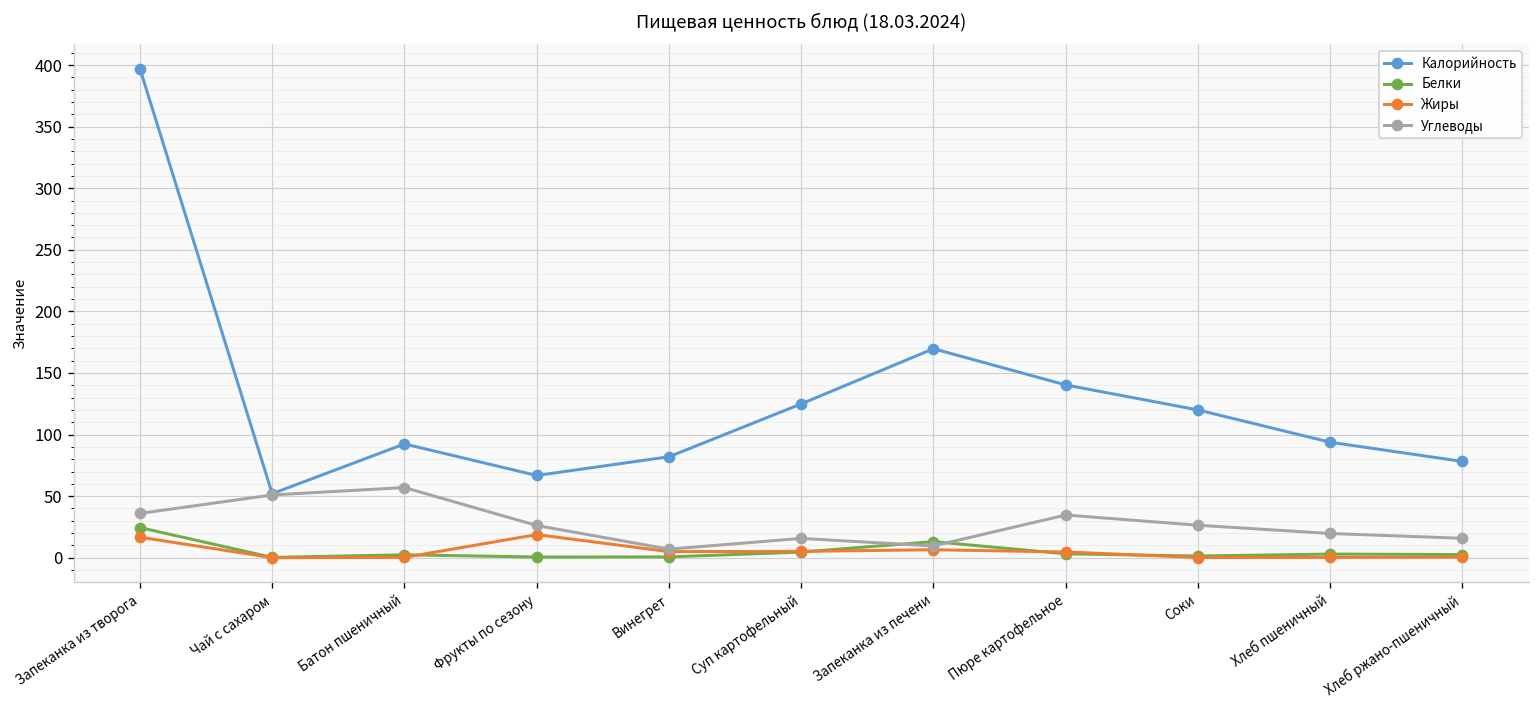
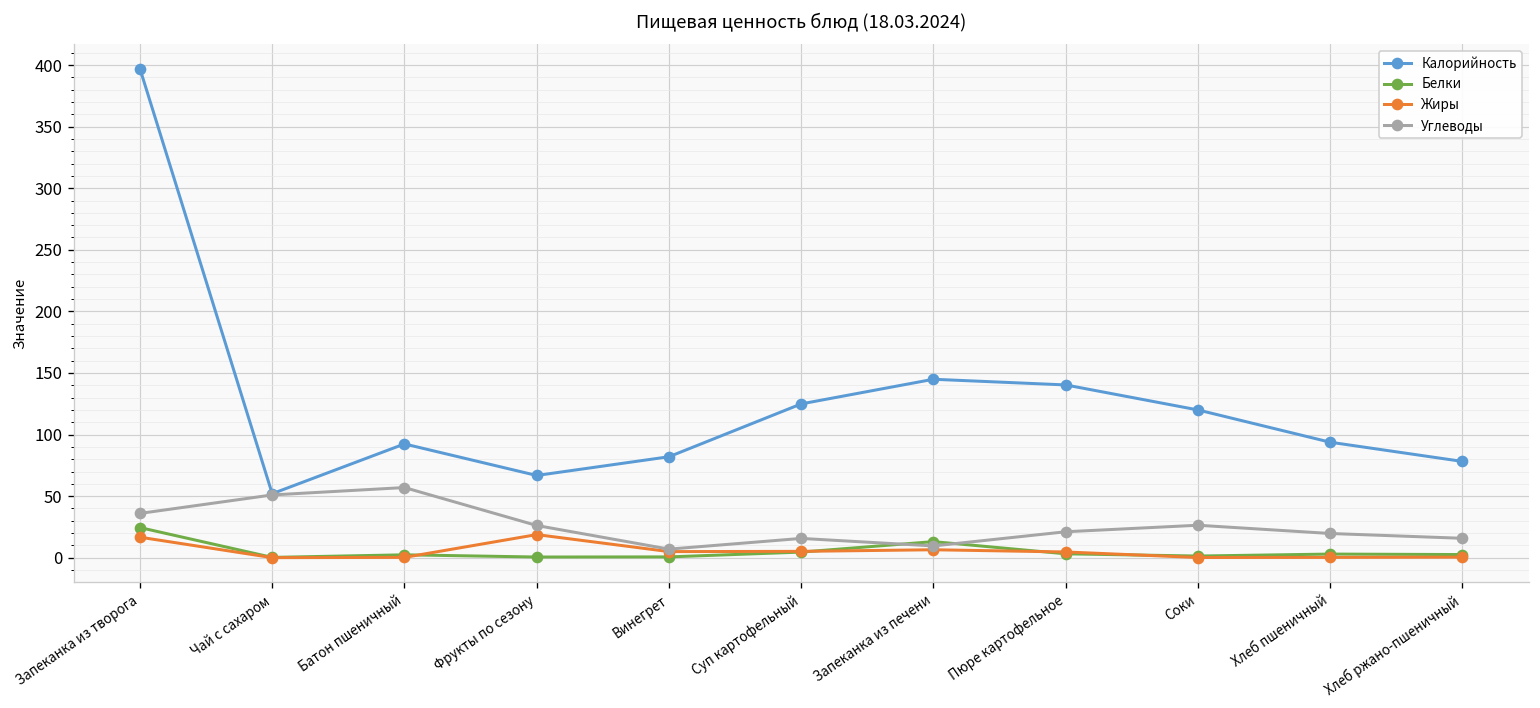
Калорийность, Запеканка из печени: 170 -> 145
Углеводы, Пюре картофельное: 35 -> 21
